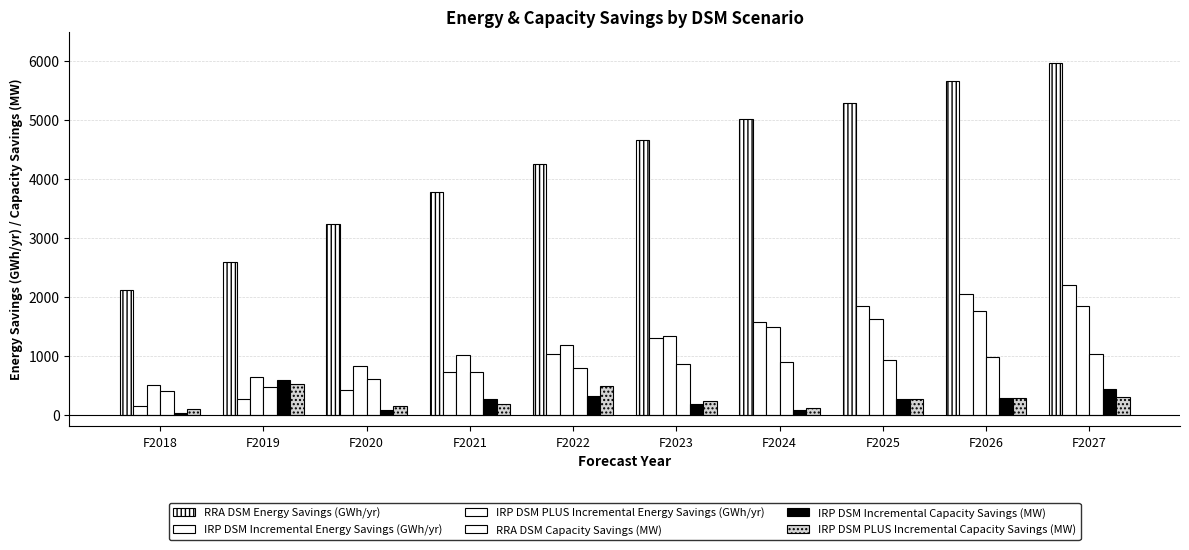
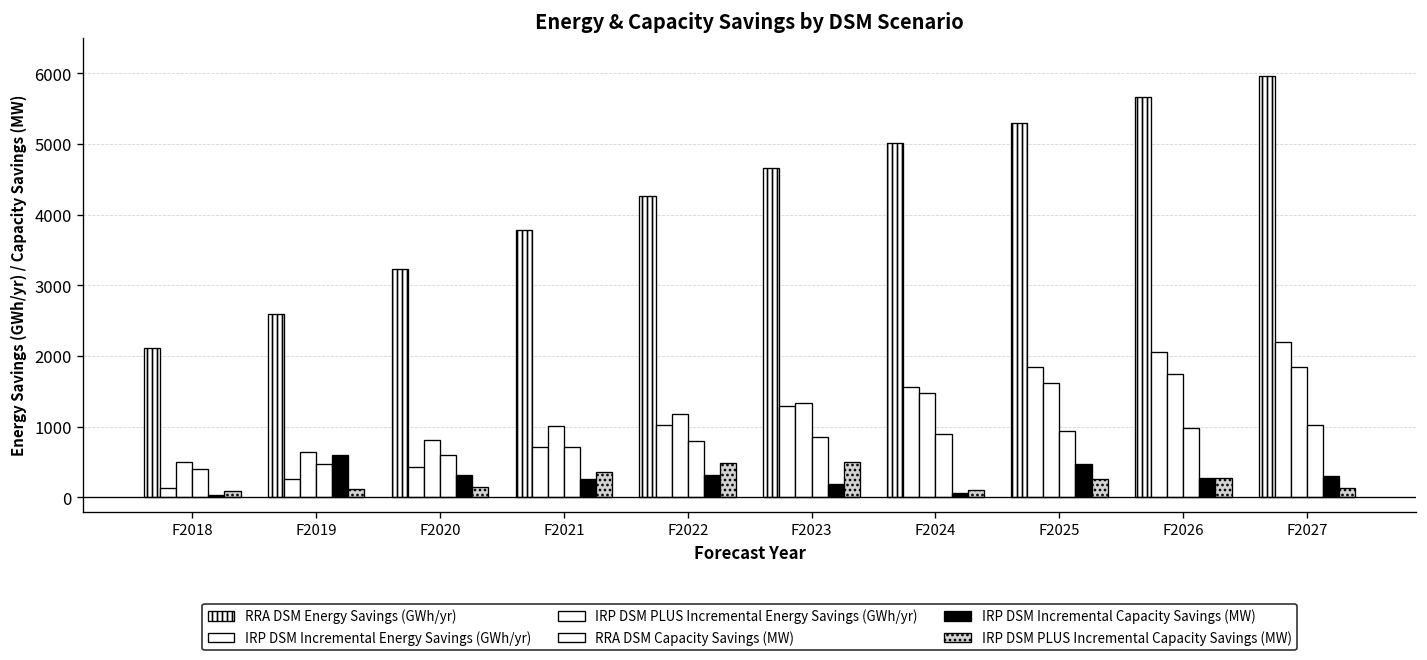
IRP DSM PLUS Incremental Capacity Savings (MW), F2019: 500 -> 100
IRP DSM Incremental Capacity Savings (MW), F2020: 100 -> 300
IRP DSM PLUS Incremental Capacity Savings (MW), F2021: 200 -> 400
IRP DSM PLUS Incremental Capacity Savings (MW), F2023: 200 -> 500
IRP DSM Incremental Capacity Savings (MW), F2025: 300 -> 500
IRP DSM Incremental Capacity Savings (MW), F2027: 400 -> 300
IRP DSM PLUS Incremental Capacity Savings (MW), F2027: 300 -> 100
